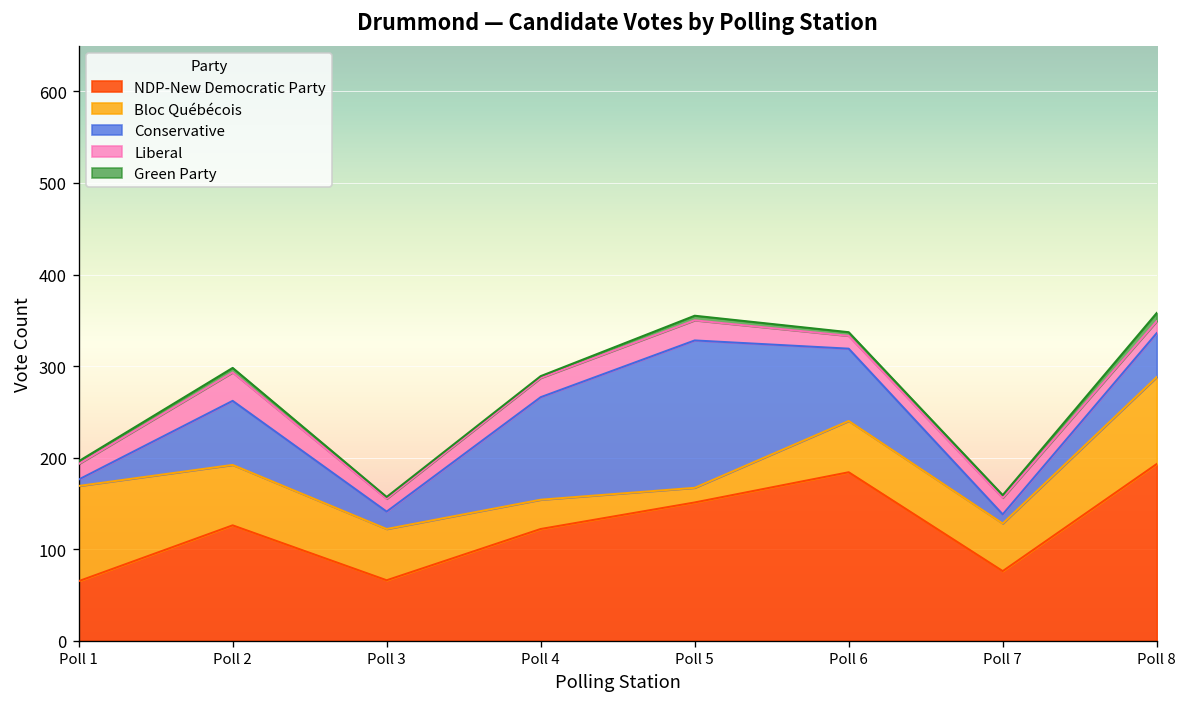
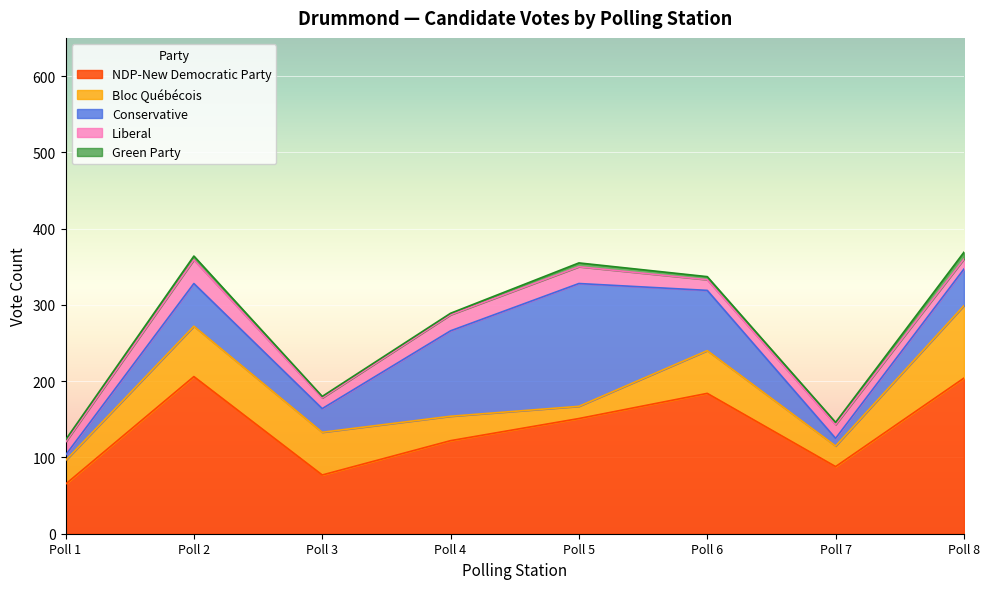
Bloc Québécois, Poll 1: 100 -> 30
NDP-New Democratic Party, Poll 2: 130 -> 210
Conservative, Poll 2: 70 -> 60
NDP-New Democratic Party, Poll 3: 70 -> 80
Conservative, Poll 3: 20 -> 30
NDP-New Democratic Party, Poll 7: 80 -> 90
Bloc Québécois, Poll 7: 50 -> 30
NDP-New Democratic Party, Poll 8: 190 -> 200
